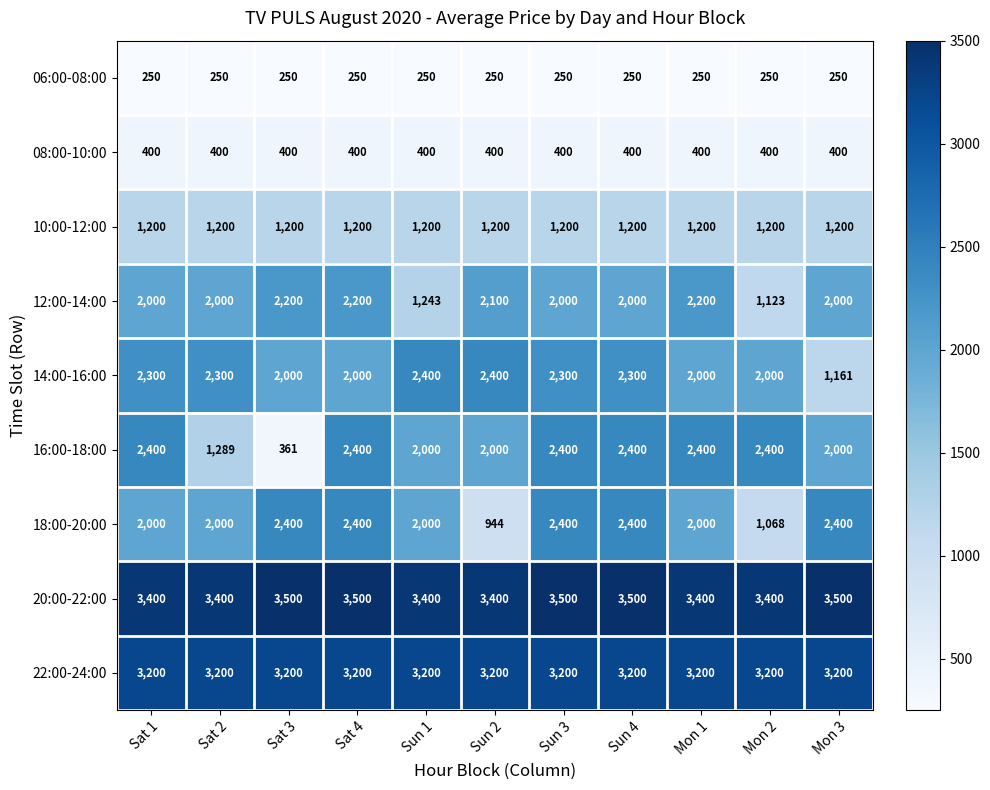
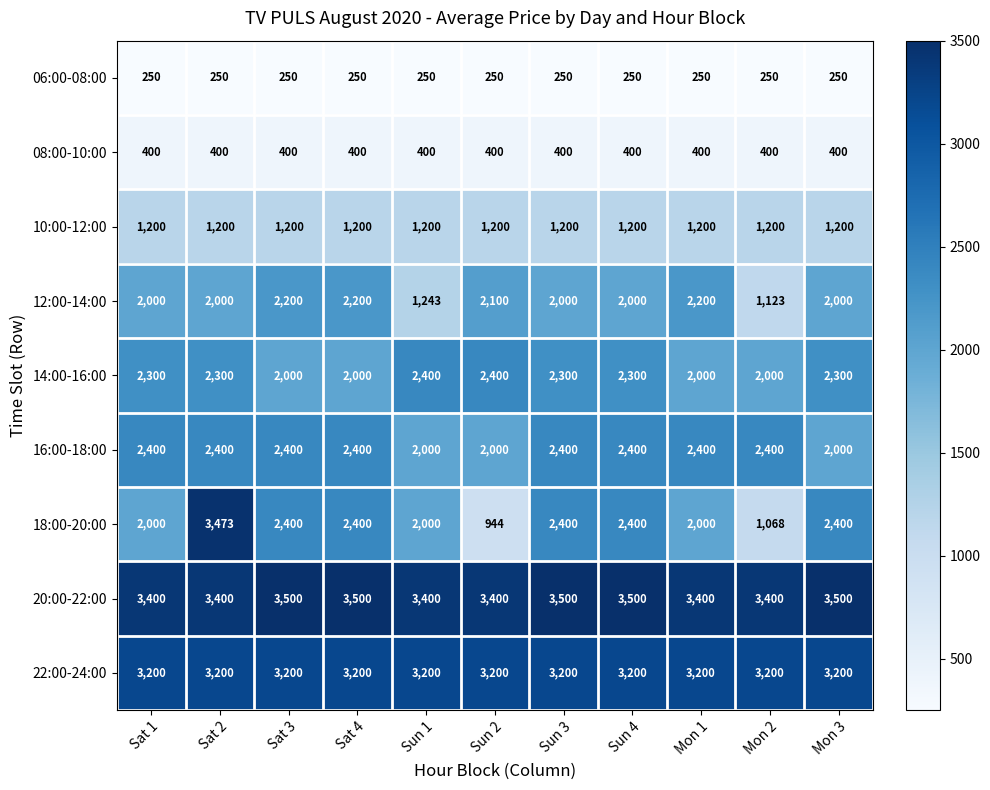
14:00-16:00, Mon 3: 1,161 -> 2,300
16:00-18:00, Sat 2: 1,289 -> 2,400
16:00-18:00, Sat 3: 361 -> 2,400
18:00-20:00, Sat 2: 2,000 -> 3,473
